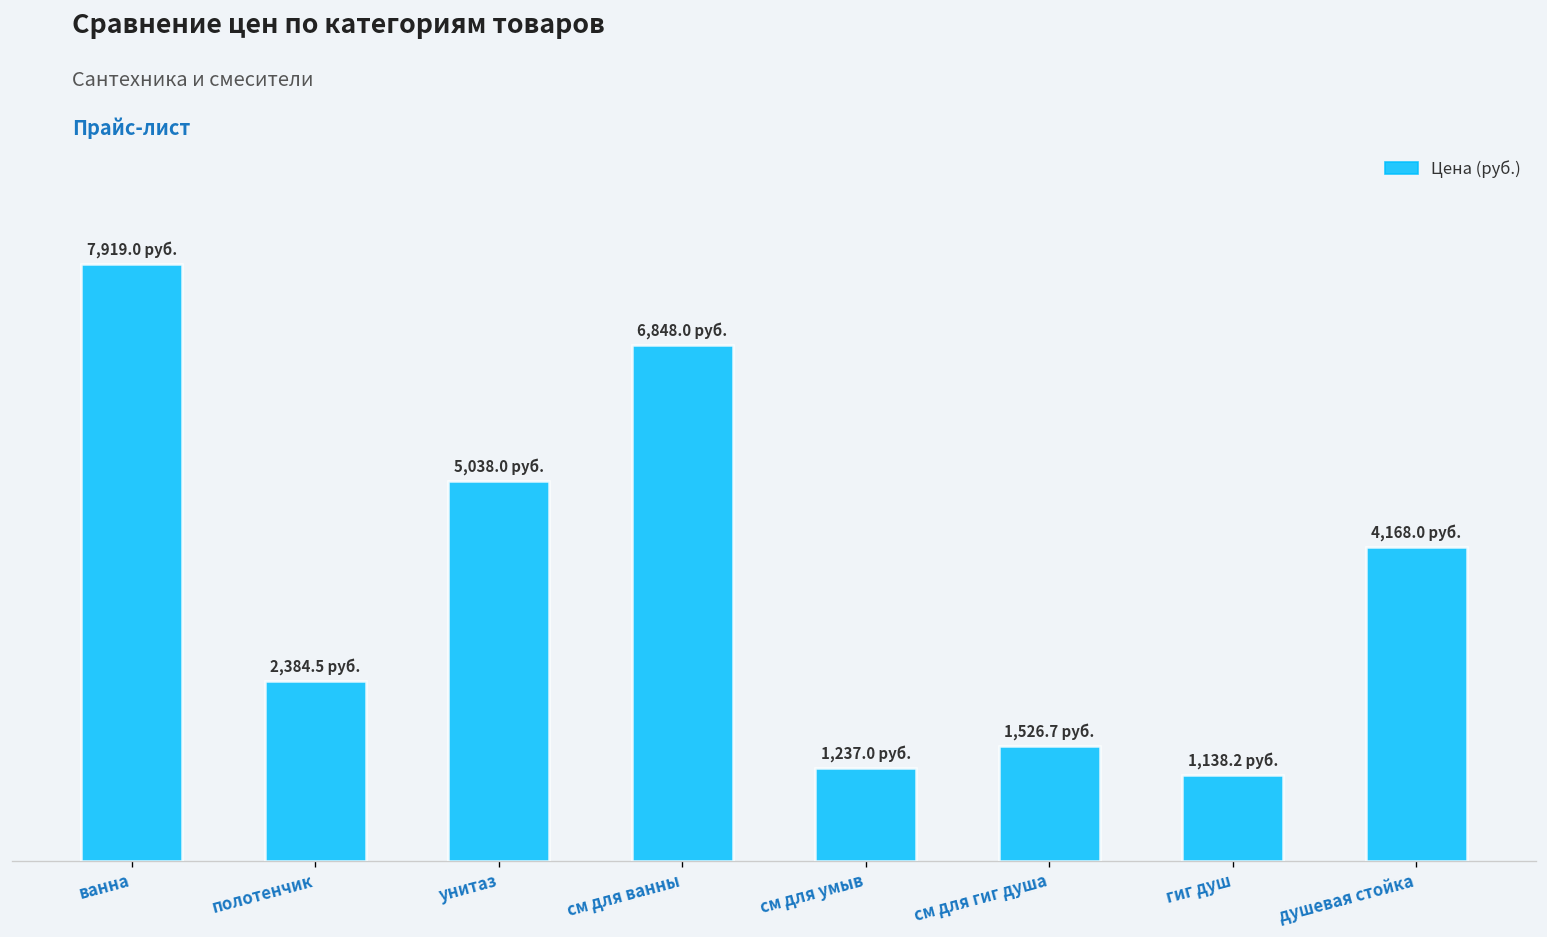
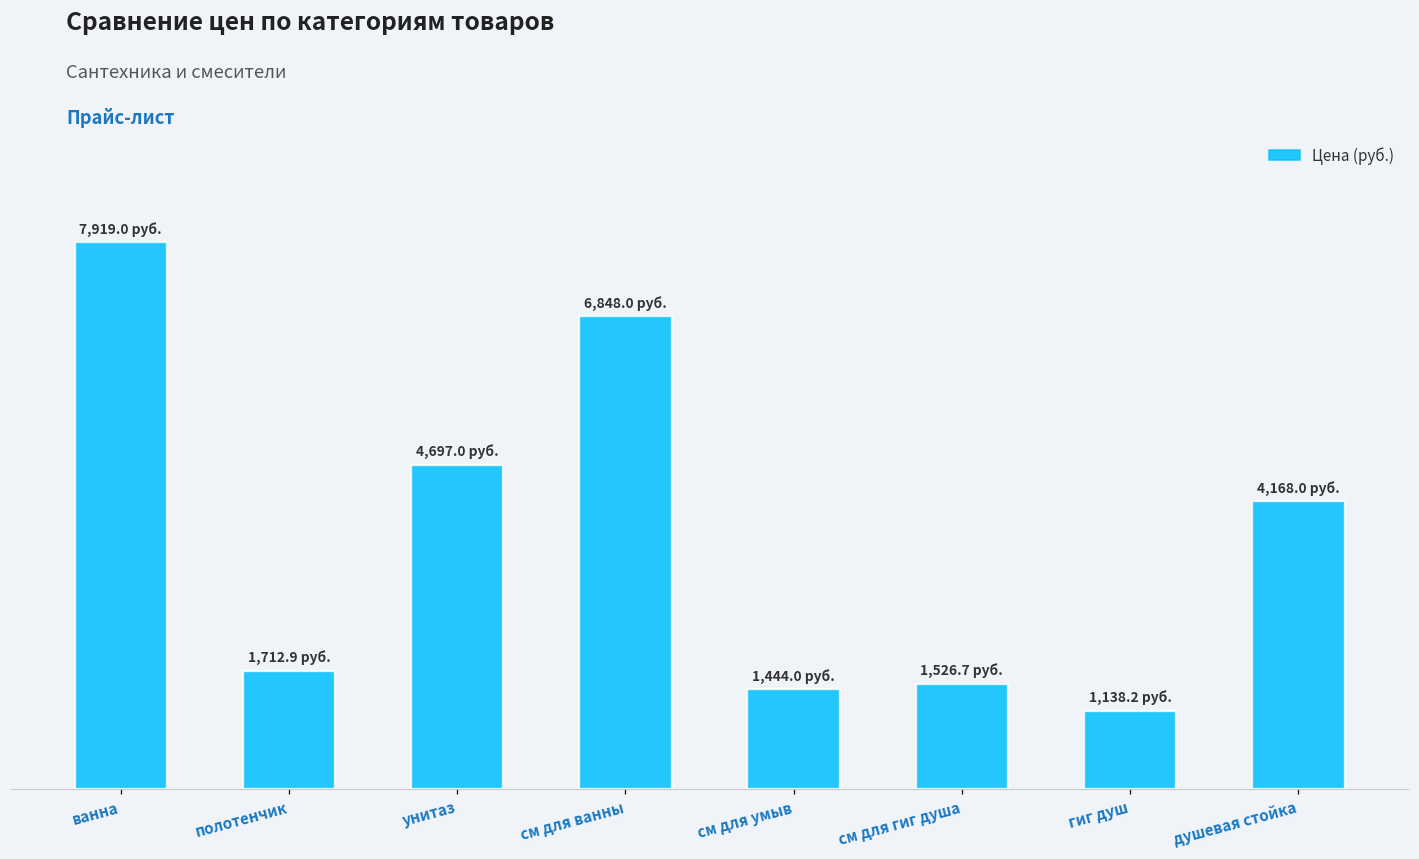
полотенчик: 2,384.5 -> 1,712.9
унитаз: 5,038.0 -> 4,697.0
см для умыв: 1,237.0 -> 1,444.0
